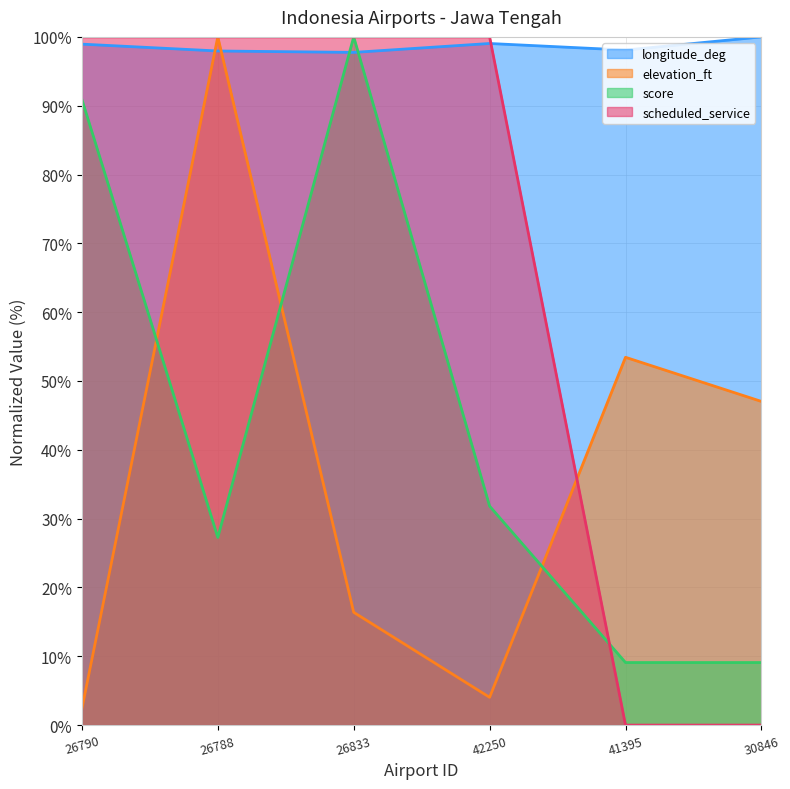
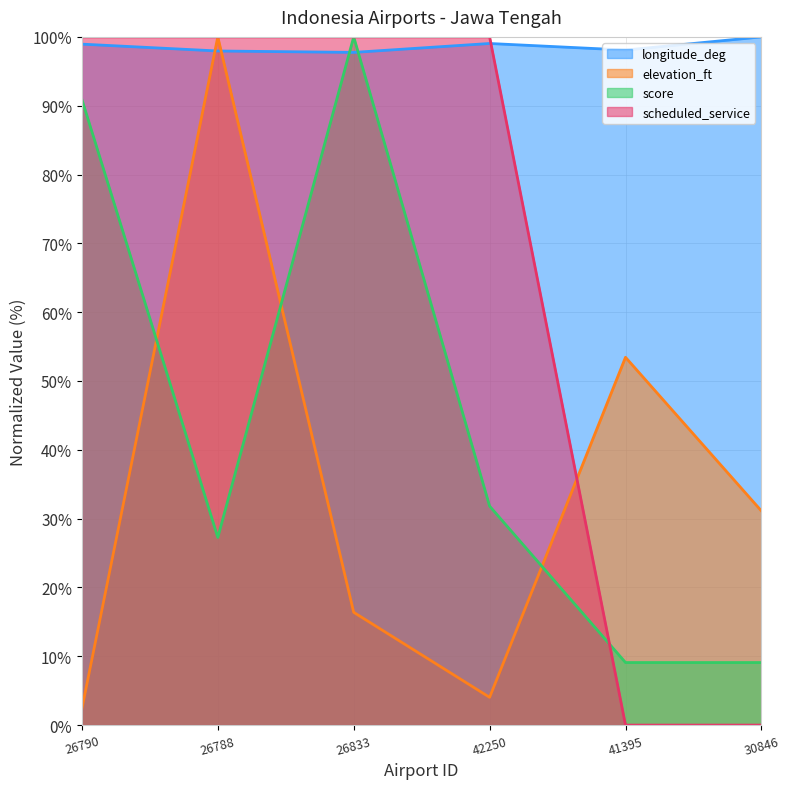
elevation_ft, 30846: 47% -> 31%
